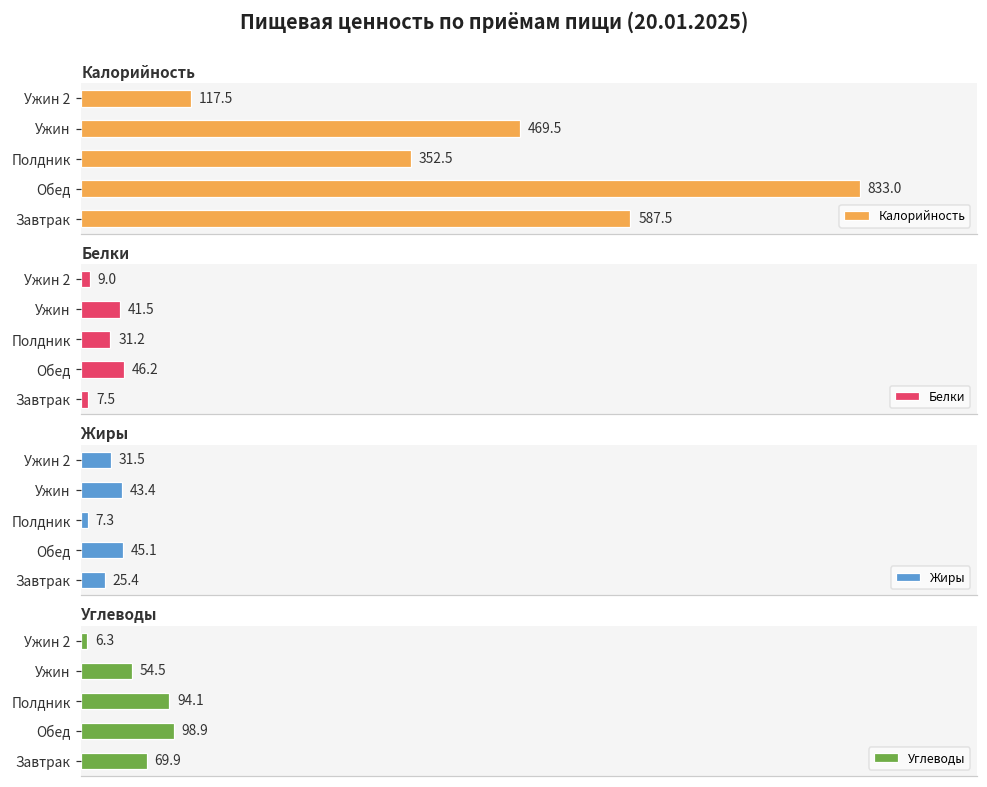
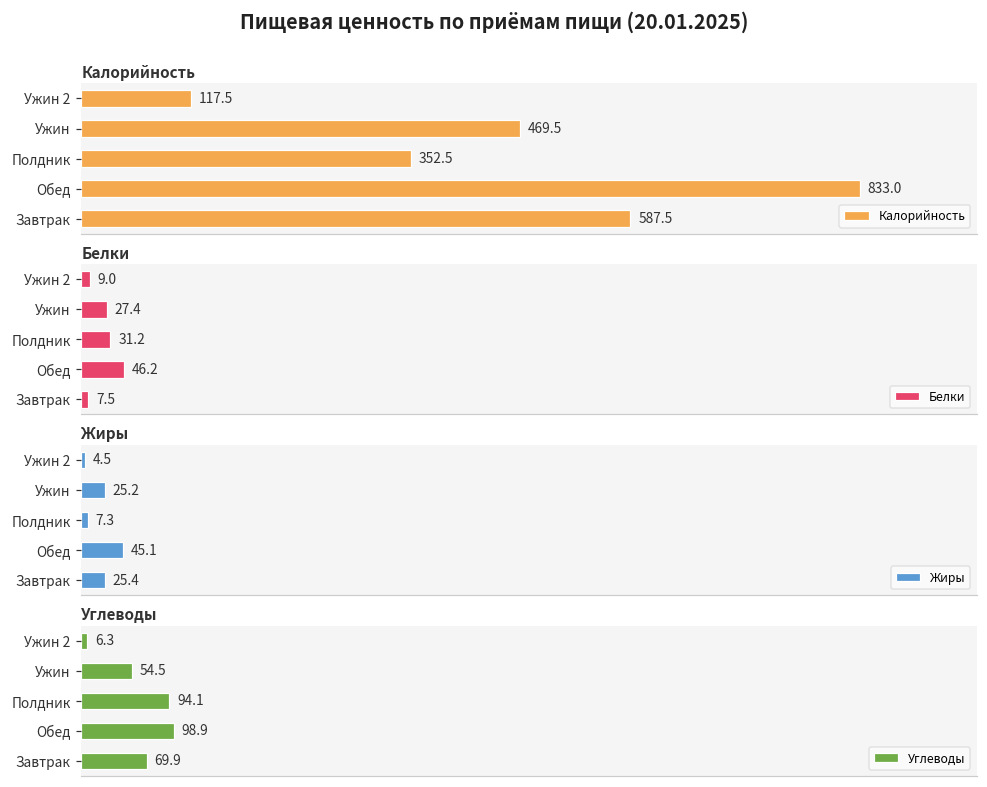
Белки, Ужин: 41.5 -> 27.4
Жиры, Ужин 2: 31.5 -> 4.5
Жиры, Ужин: 43.4 -> 25.2
